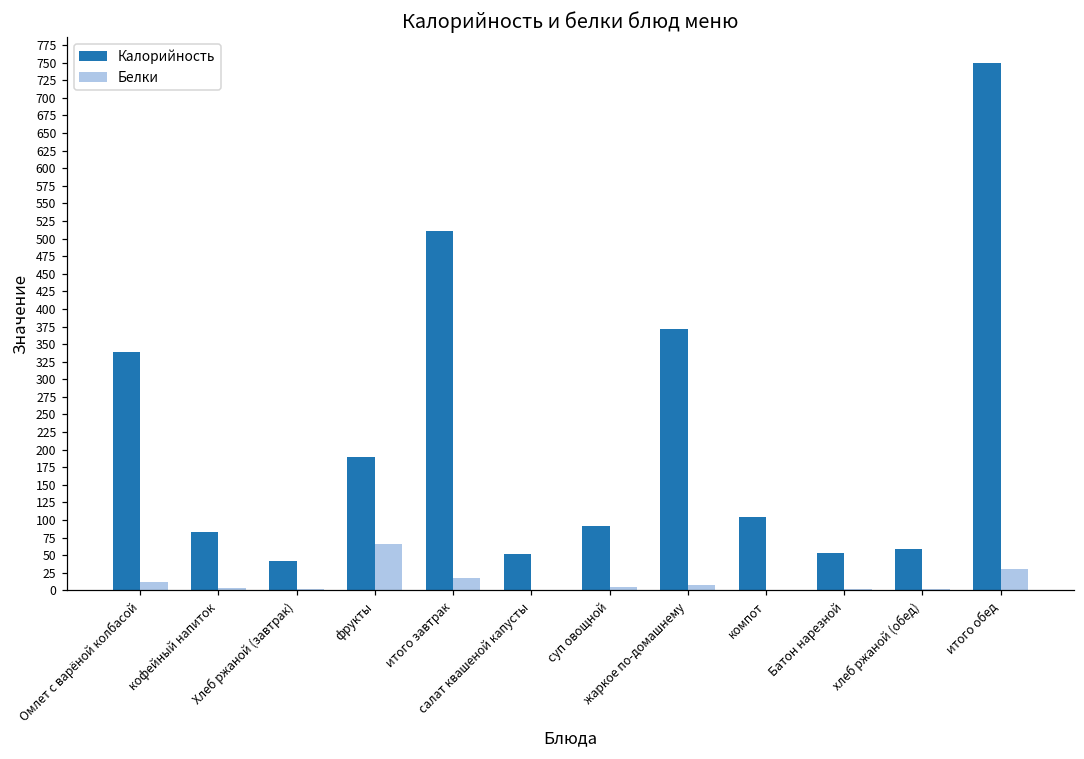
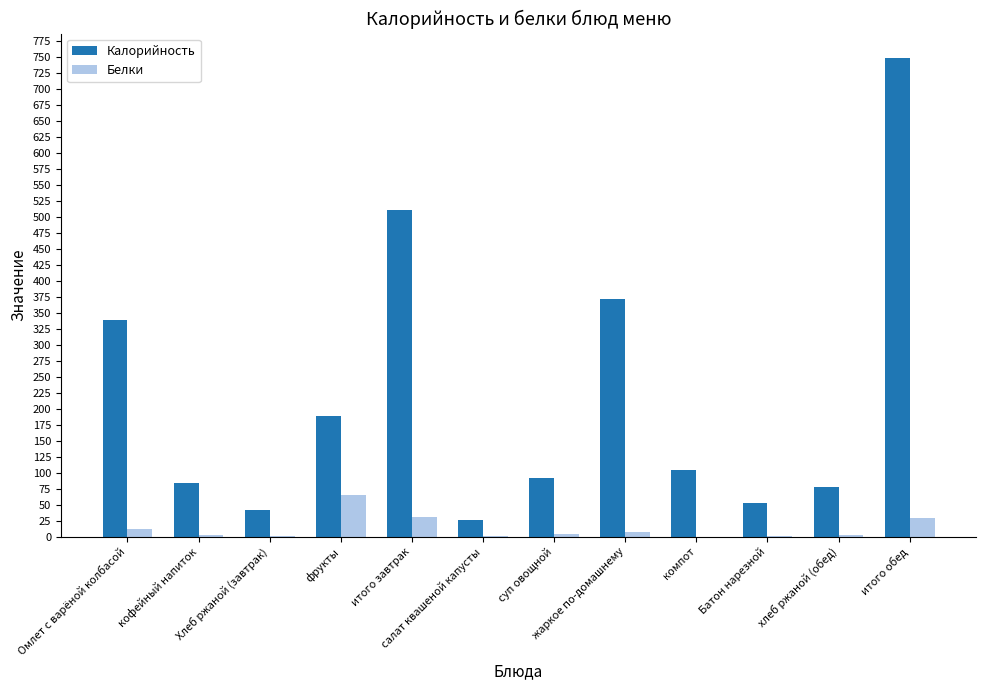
Белки, итого завтрак: 20 -> 30
Калорийность, салат квашеной капусты: 50 -> 30
Калорийность, хлеб ржаной (обед): 60 -> 80
